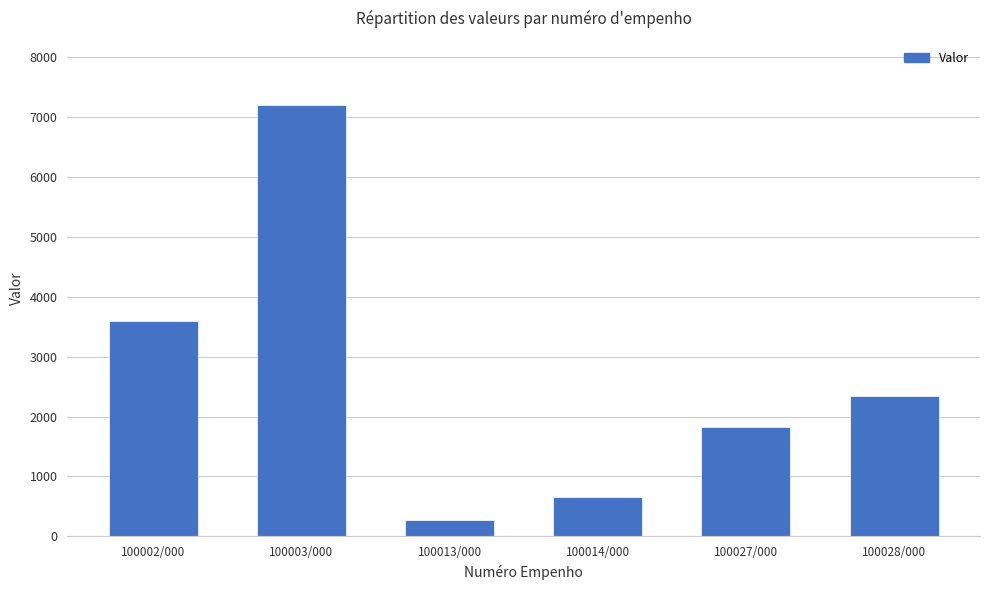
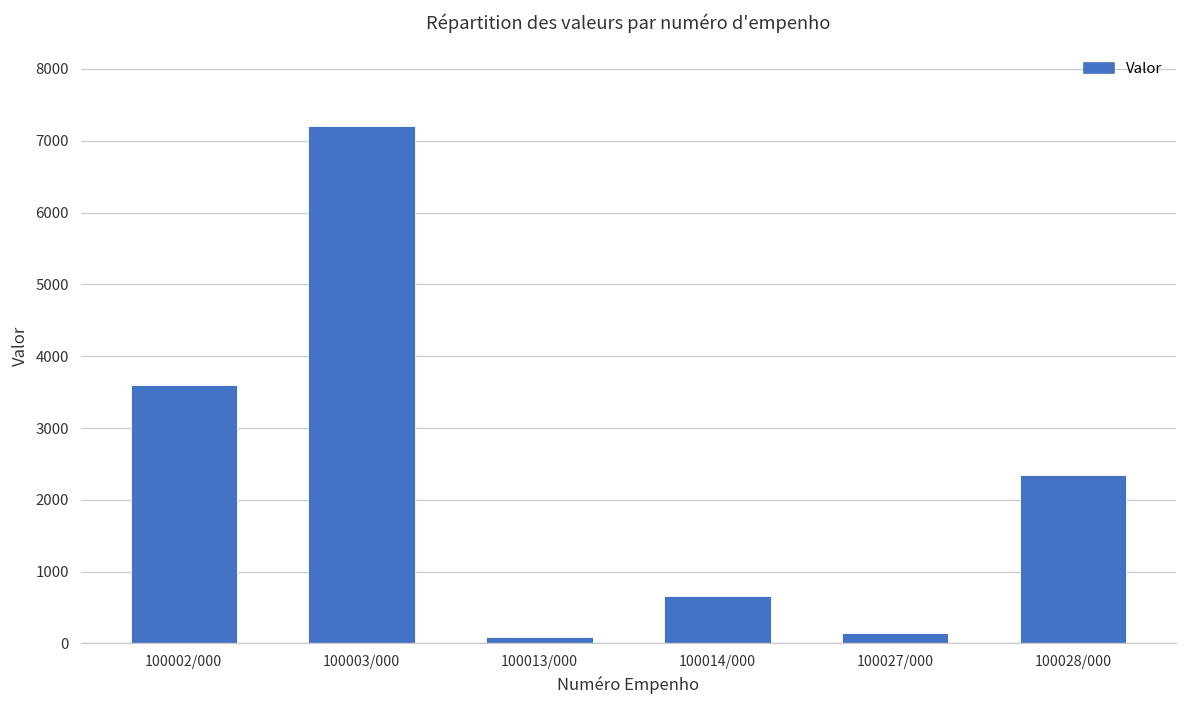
100013/000: 300 -> 100
100027/000: 1800 -> 200
